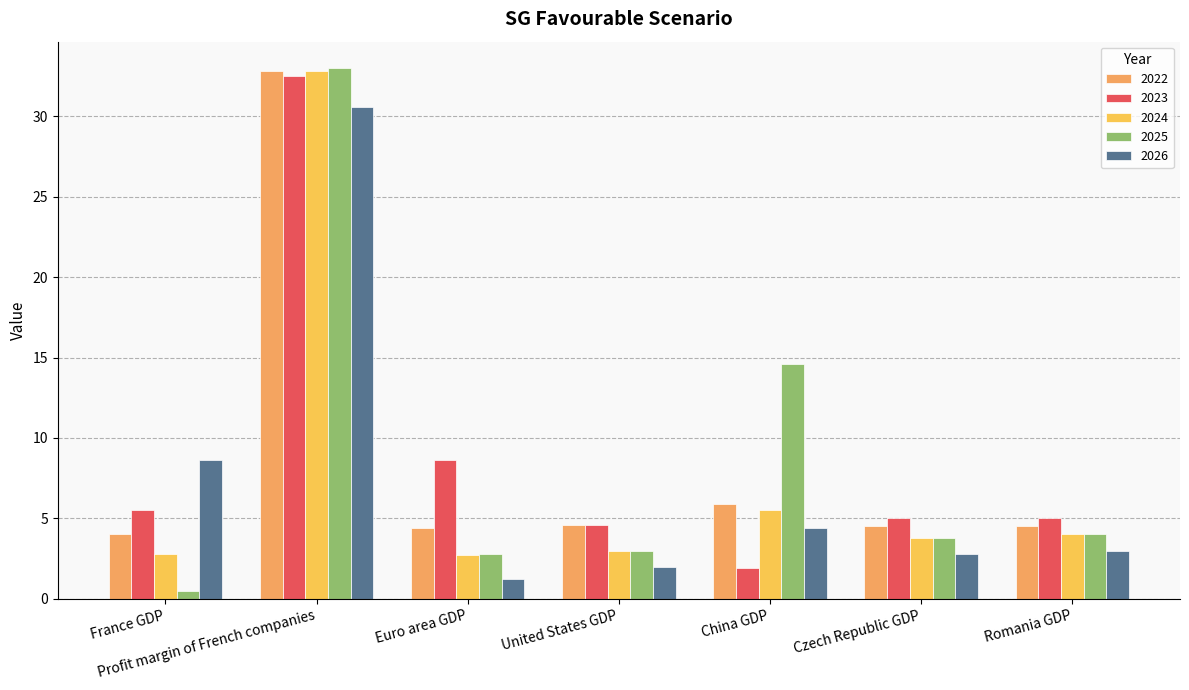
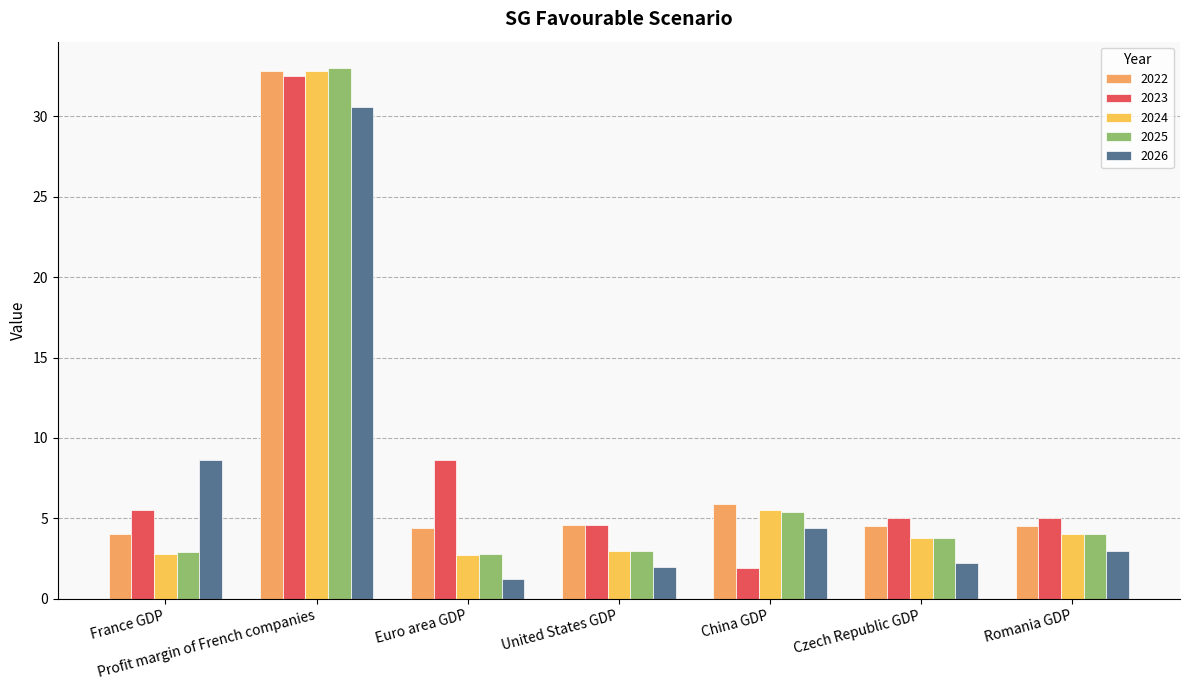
2025, France GDP: 0.5 -> 2.9
2025, China GDP: 14.6 -> 5.4
2026, Czech Republic GDP: 2.8 -> 2.2
